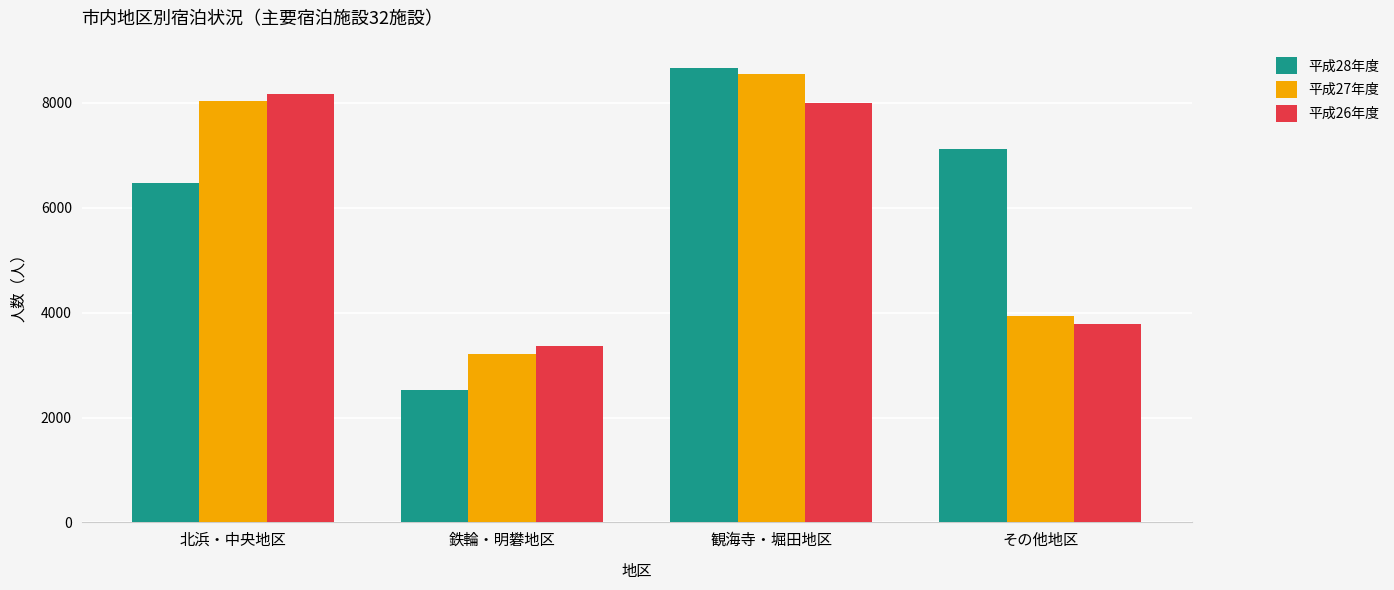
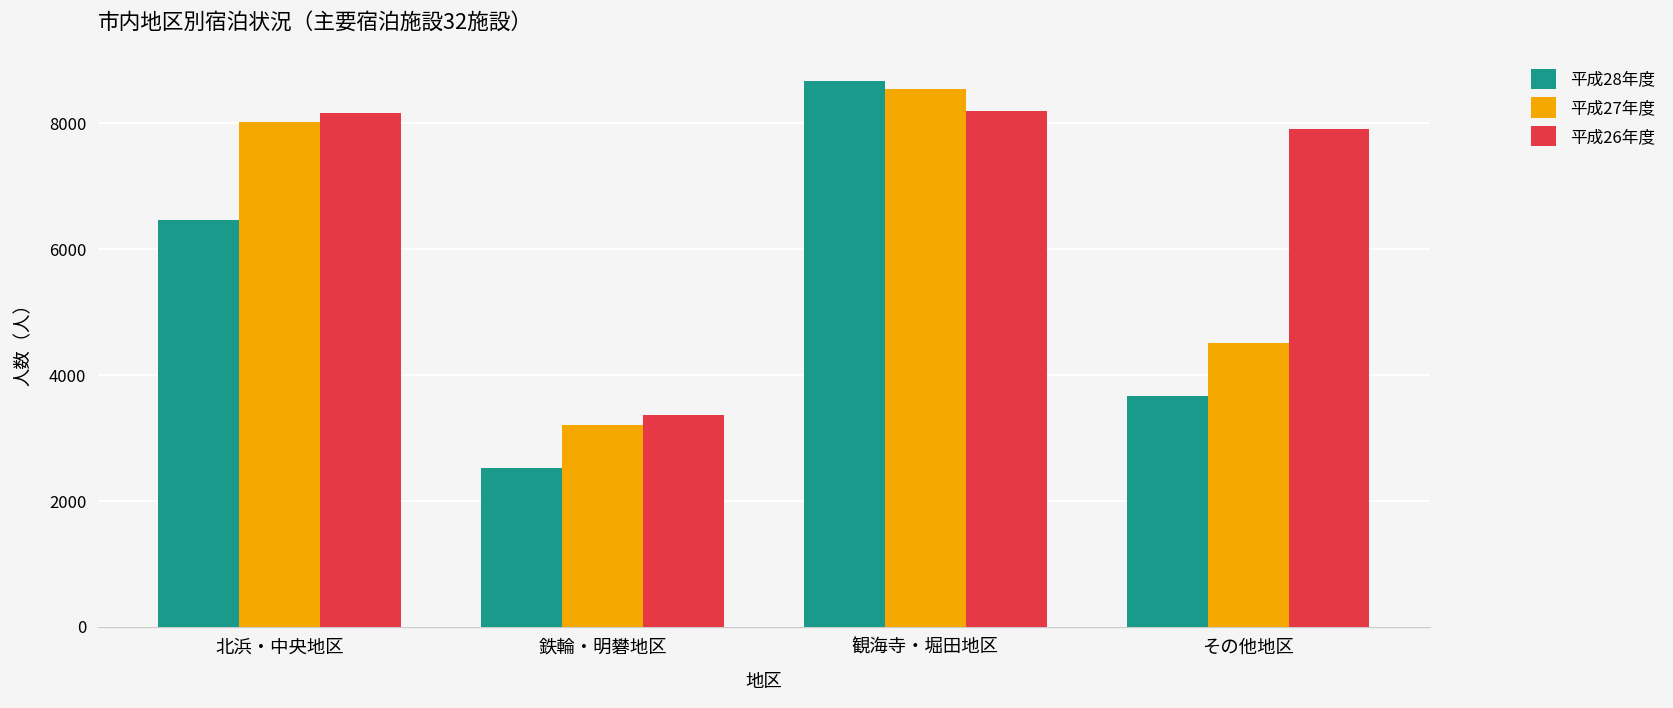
平成26年度, 観海寺・堀田地区: 8000 -> 8200
平成28年度, その他地区: 7100 -> 3700
平成27年度, その他地区: 3900 -> 4500
平成26年度, その他地区: 3800 -> 7900
